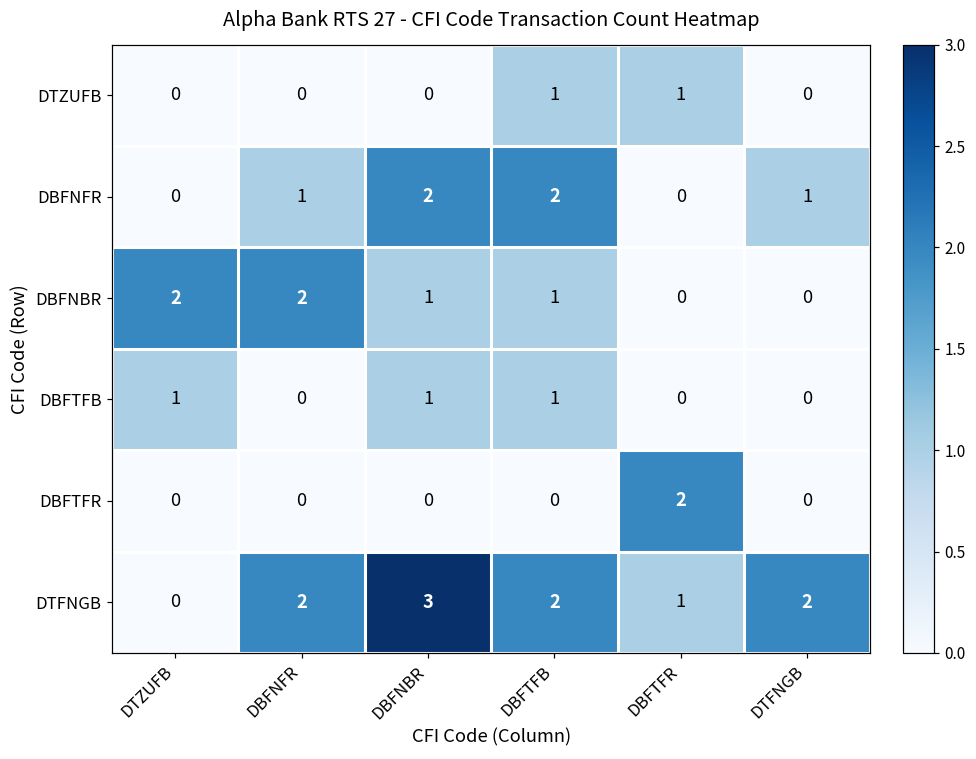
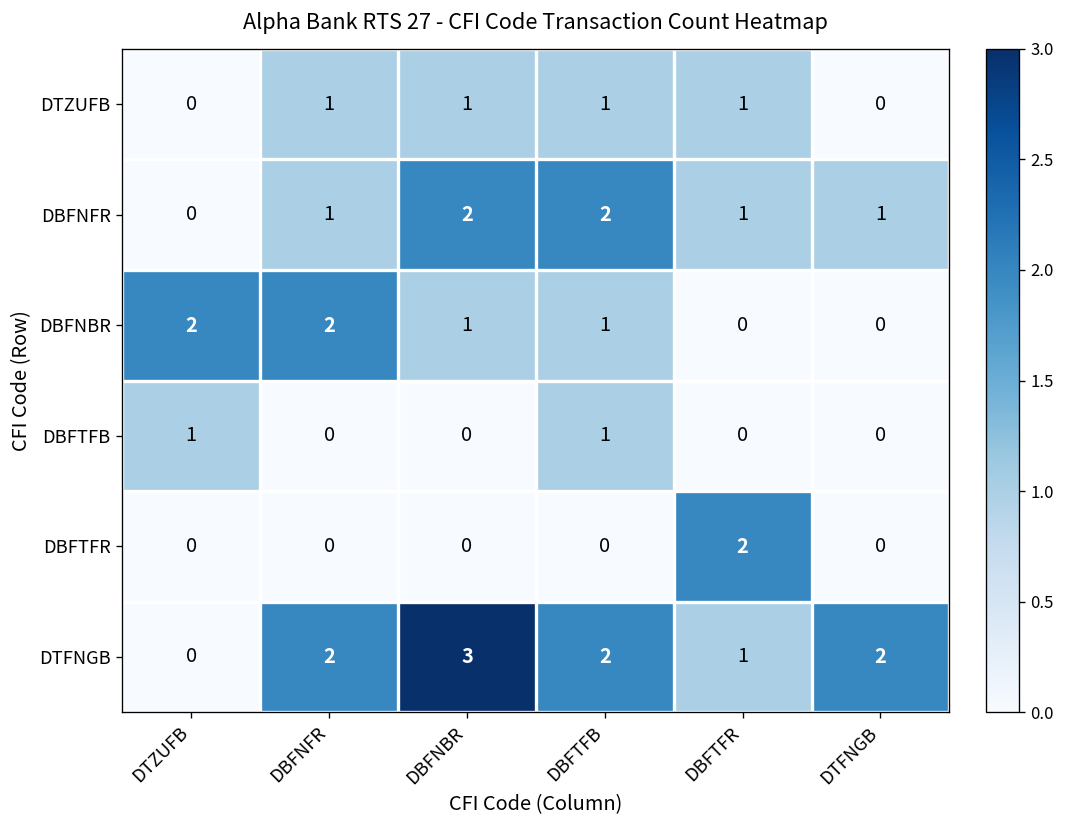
DTZUFB, DBFNFR: 0 -> 1
DTZUFB, DBFNBR: 0 -> 1
DBFNFR, DBFTFR: 0 -> 1
DBFTFB, DBFNBR: 1 -> 0
